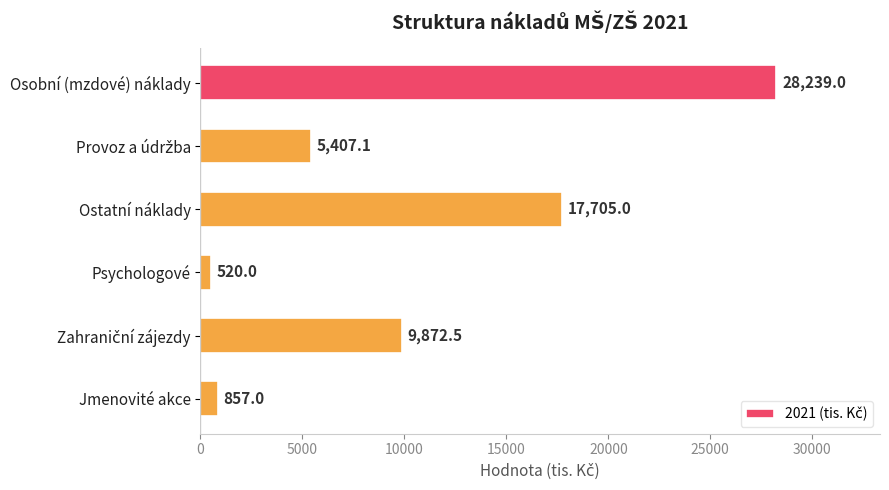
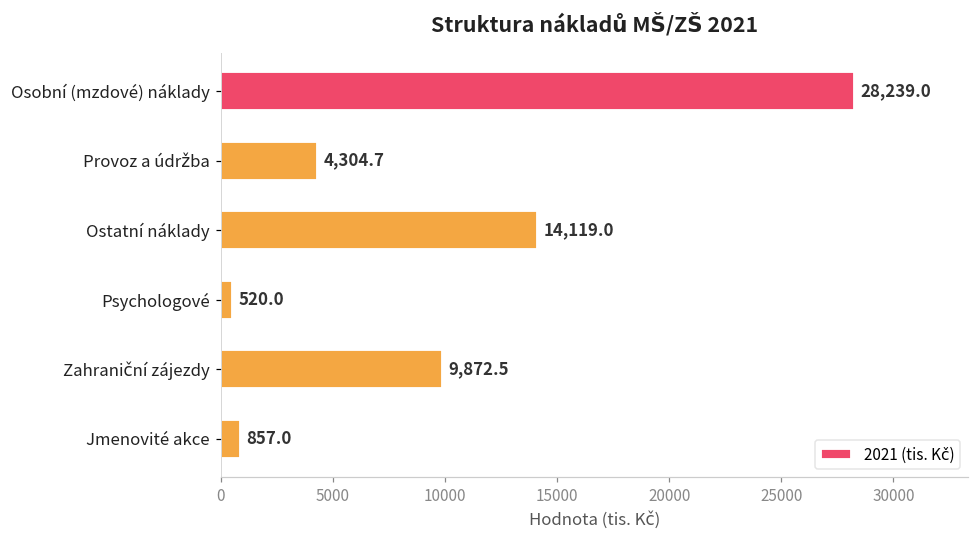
Provoz a údržba: 5,407.1 -> 4,304.7
Ostatní náklady: 17,705.0 -> 14,119.0
